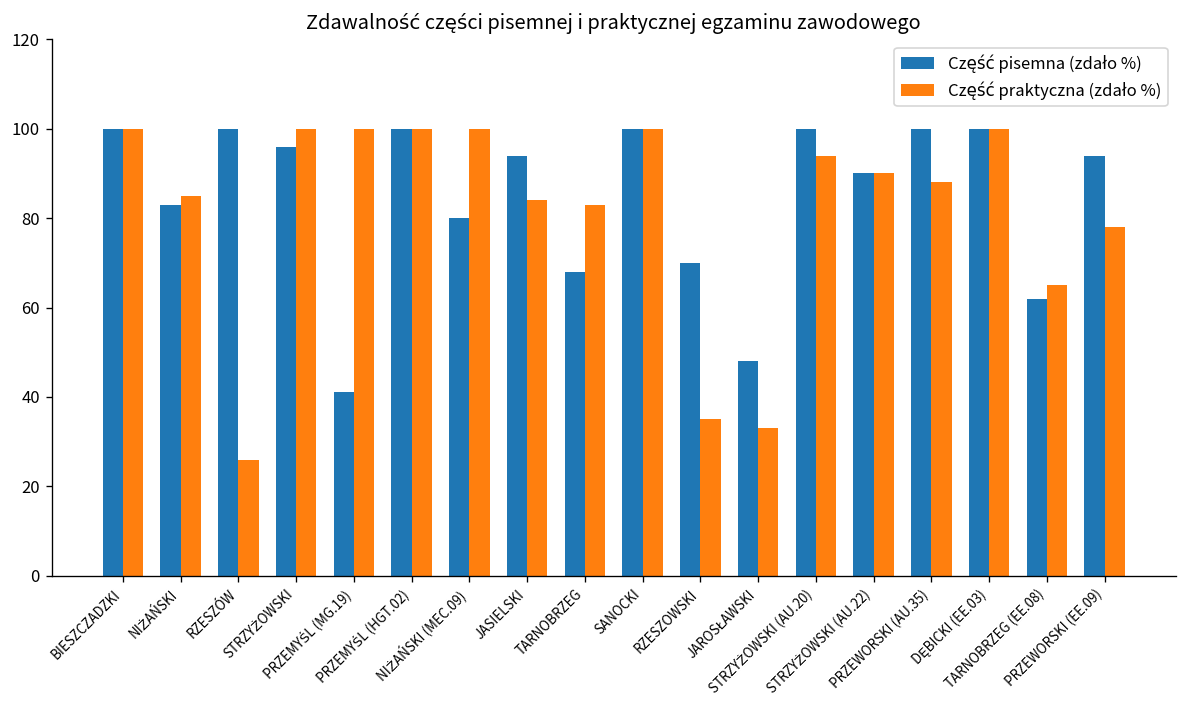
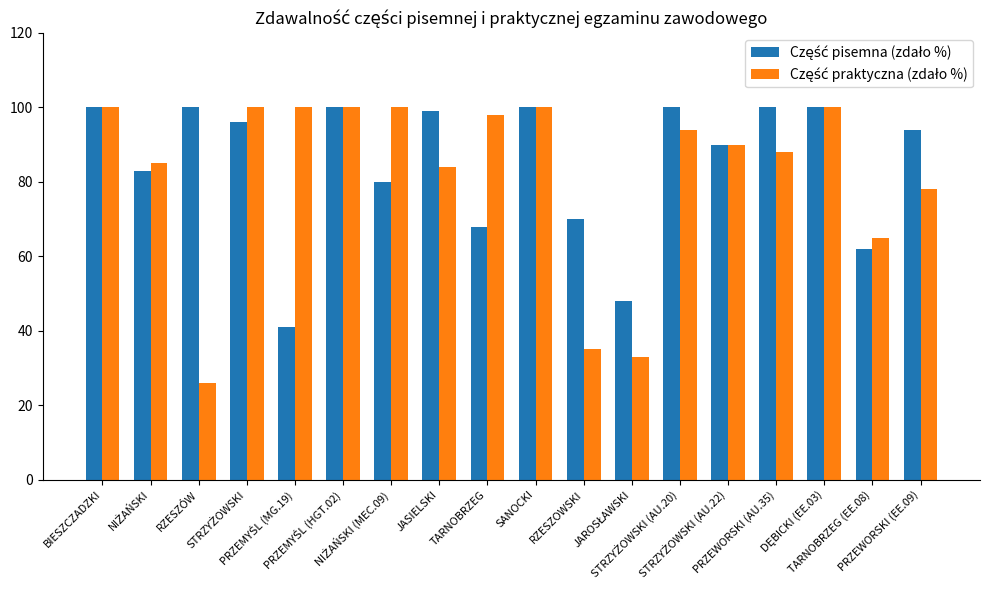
Część pisemna (zdało %), JASIELSKI: 94 -> 99
Część praktyczna (zdało %), TARNOBRZEG: 83 -> 98
